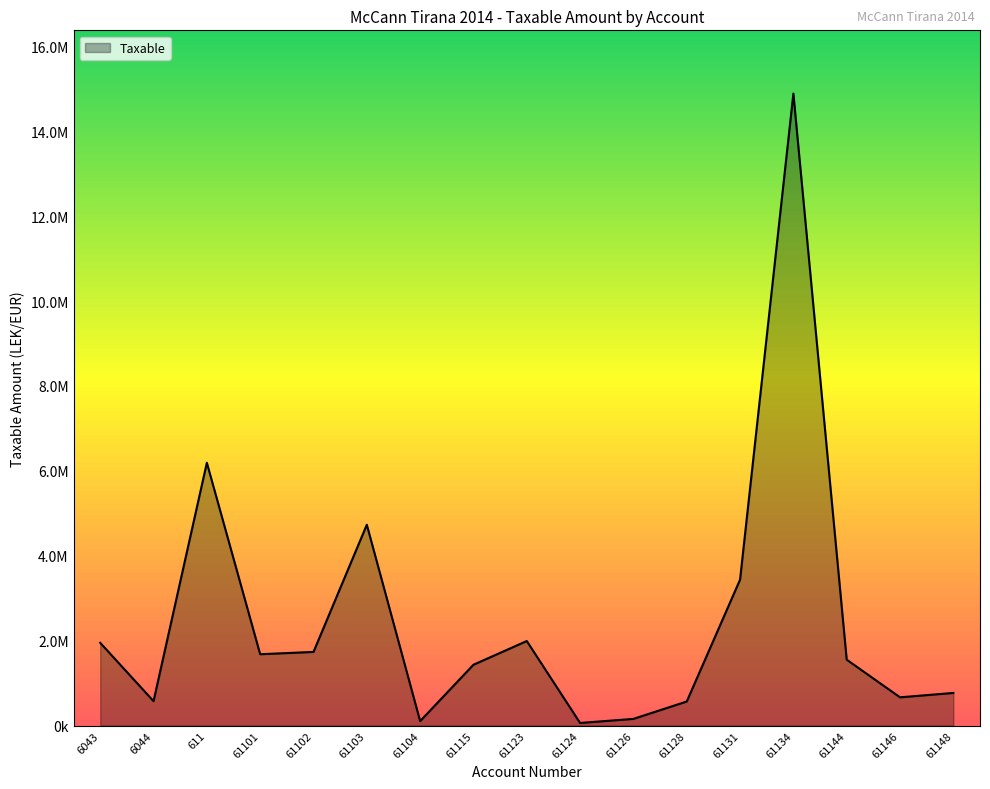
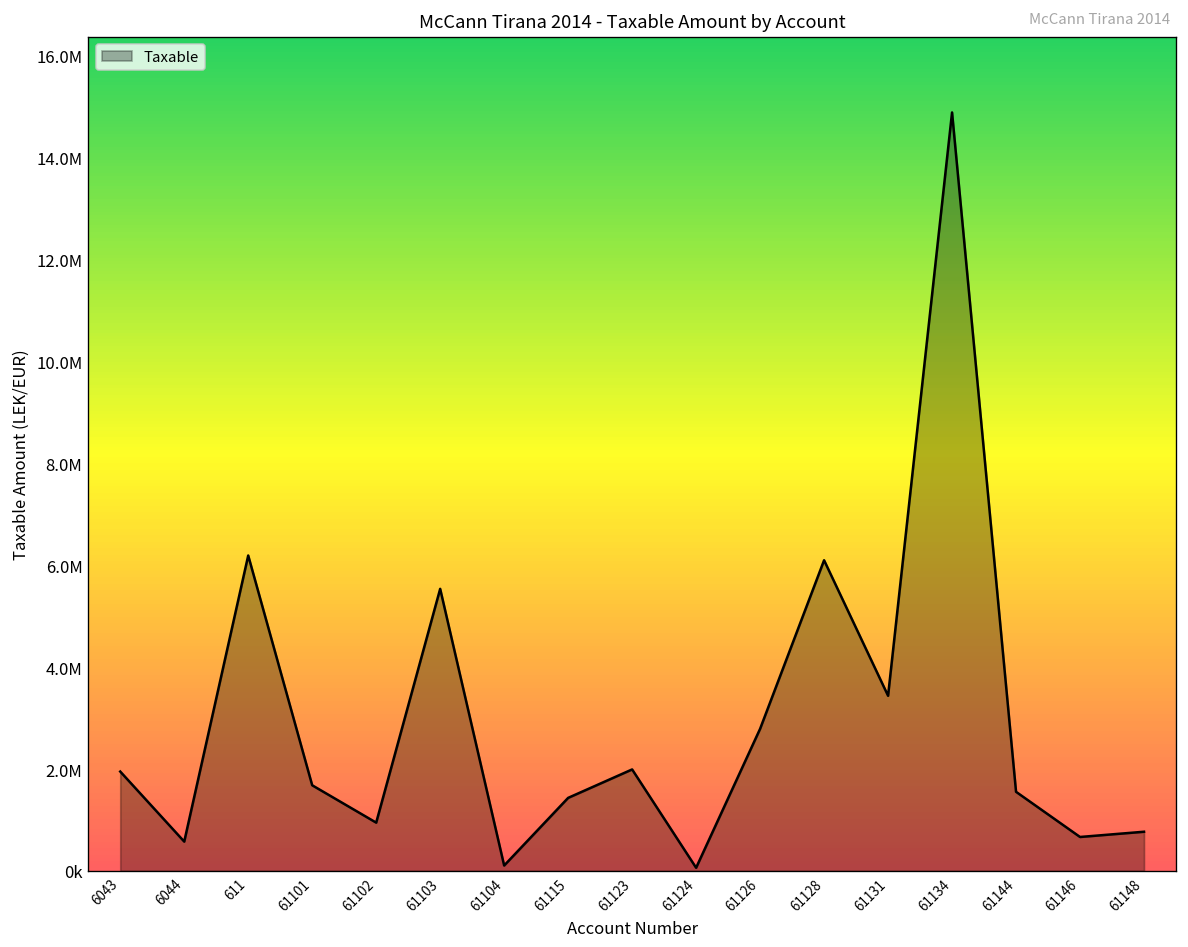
61102: 1700000 -> 900000
61103: 4700000 -> 5500000
61126: 200000 -> 2800000
61128: 600000 -> 6100000
